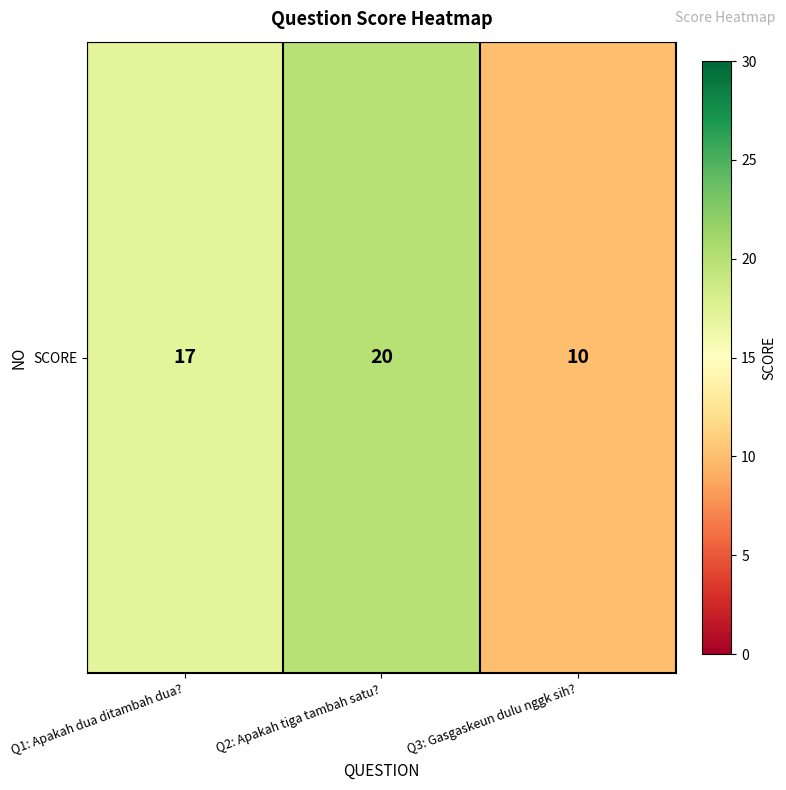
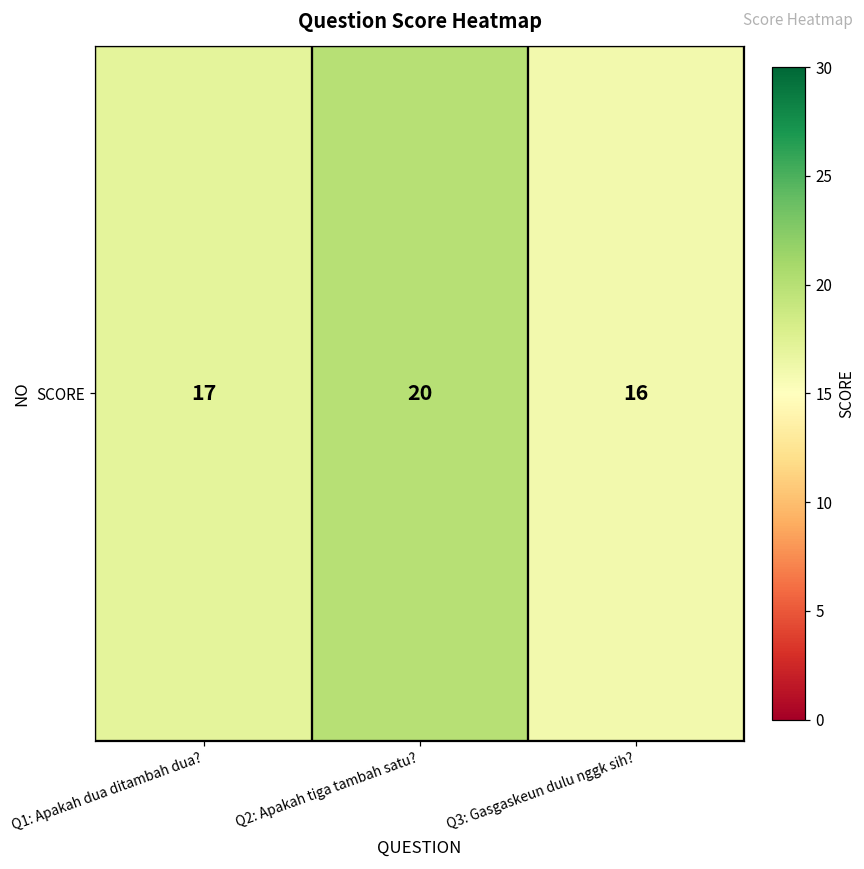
SCORE, Q3: Gasgaskeun dulu nggk sih?: 10 -> 16
